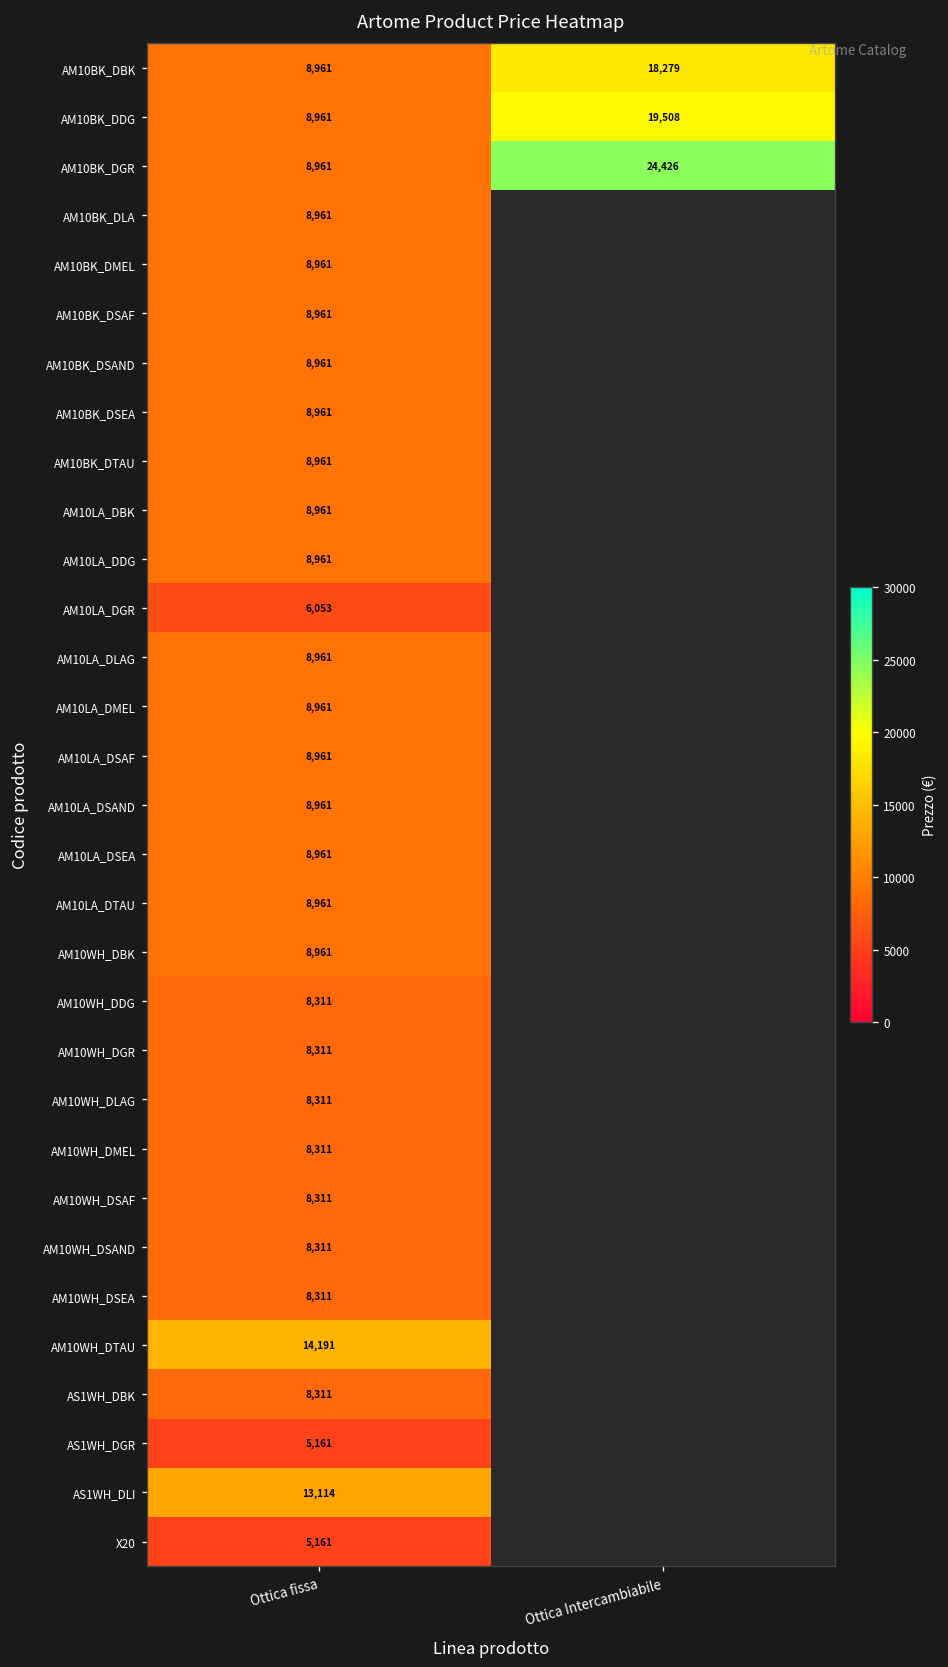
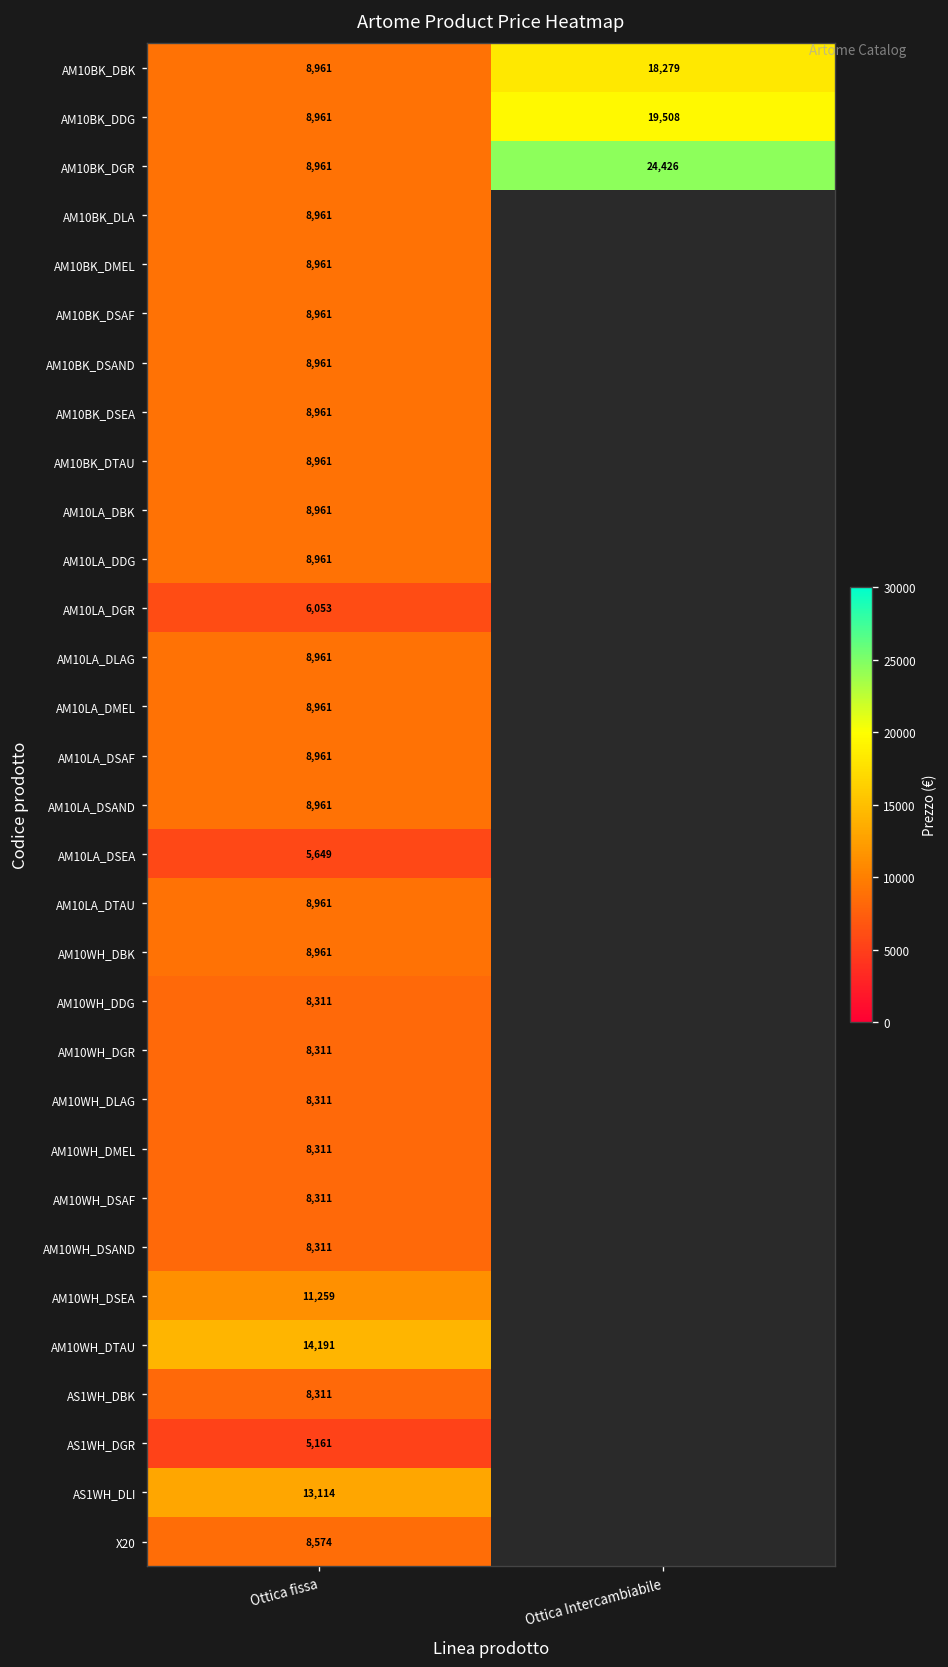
AM10LA_DSEA, Ottica fissa: 8,961 -> 5,649
AM10WH_DSEA, Ottica fissa: 8,311 -> 11,259
X20, Ottica fissa: 5,161 -> 8,574
